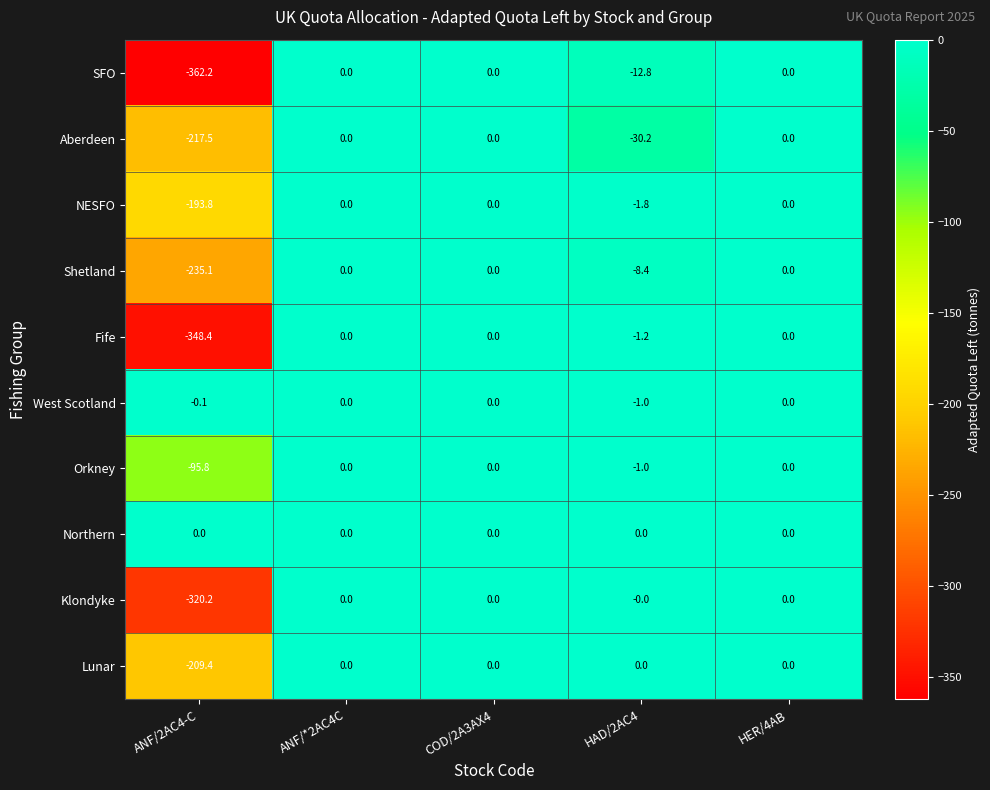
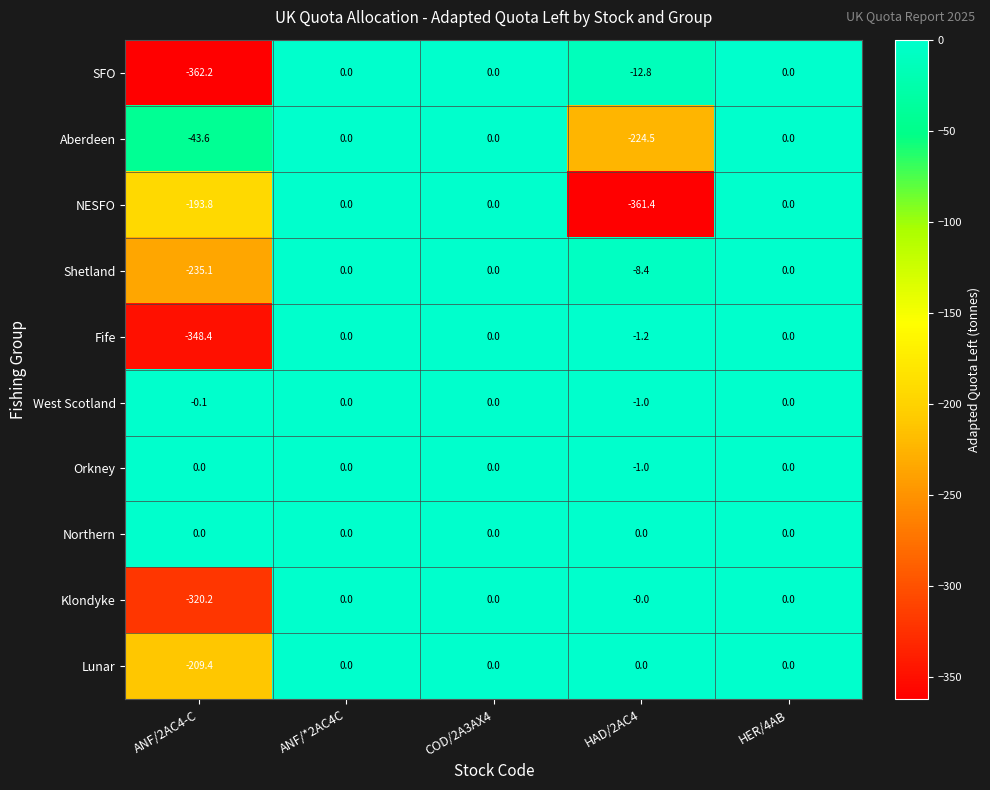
Aberdeen, ANF/2AC4-C: -217.5 -> -43.6
Aberdeen, HAD/2AC4: -30.2 -> -224.5
NESFO, HAD/2AC4: -1.8 -> -361.4
Orkney, ANF/2AC4-C: -95.8 -> 0.0
